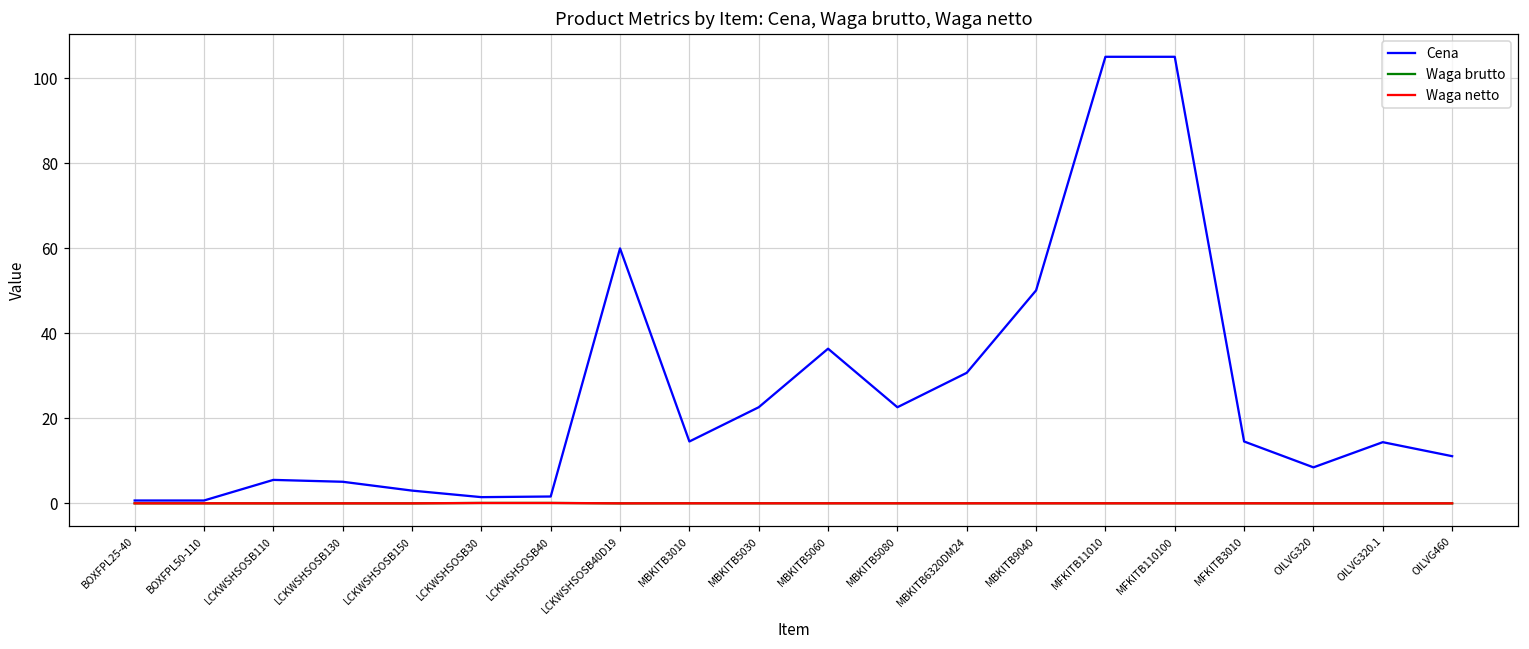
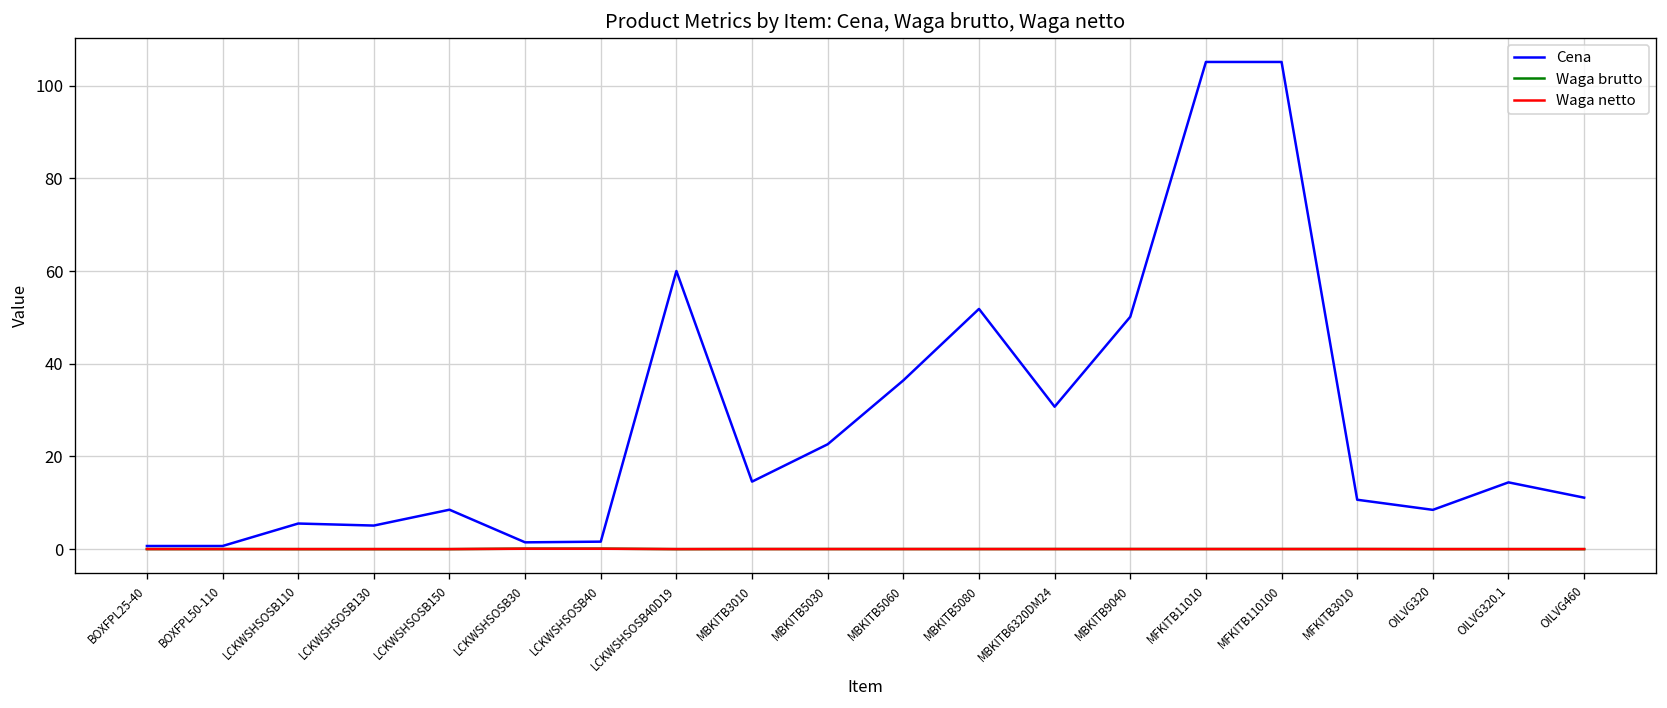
Cena, LCKWSHSOSB150: 3 -> 9
Cena, MBKITB5080: 23 -> 52
Cena, MFKITB3010: 15 -> 11
